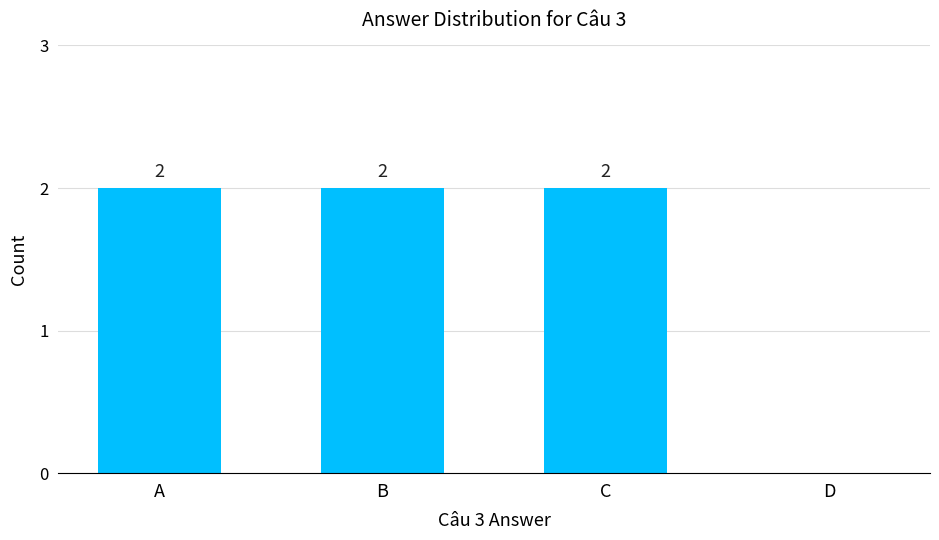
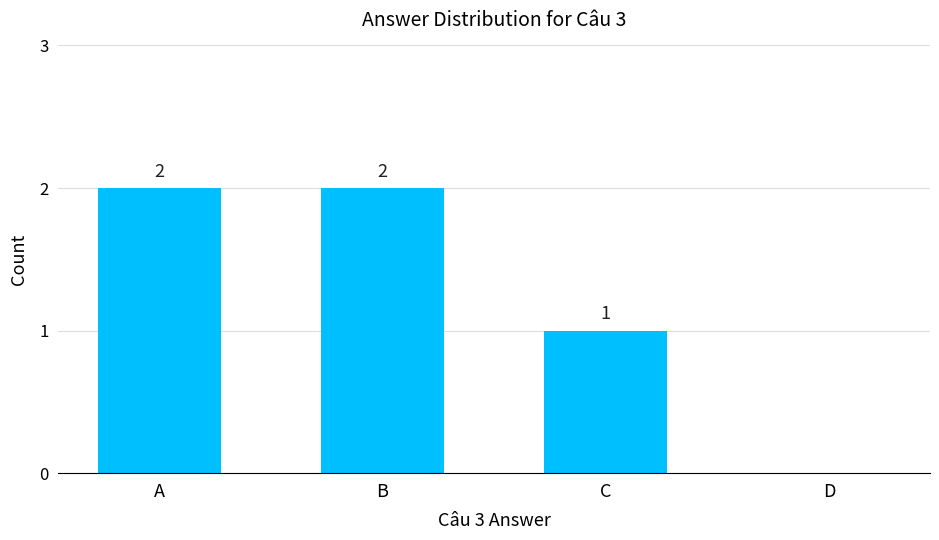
C: 2 -> 1
